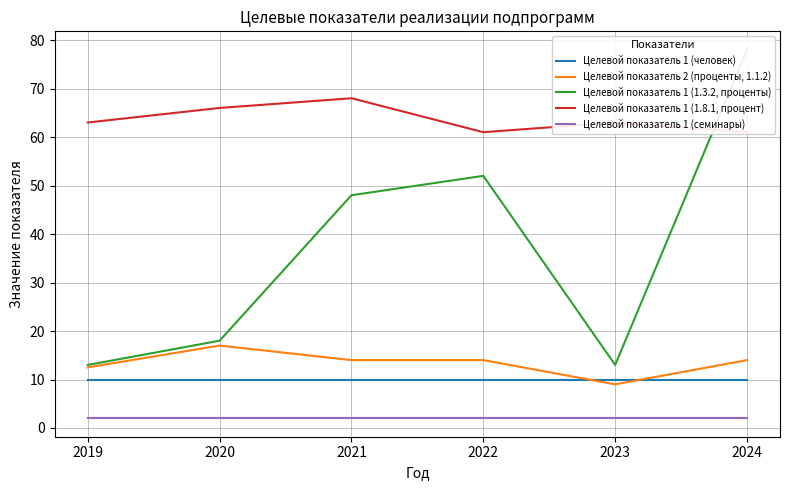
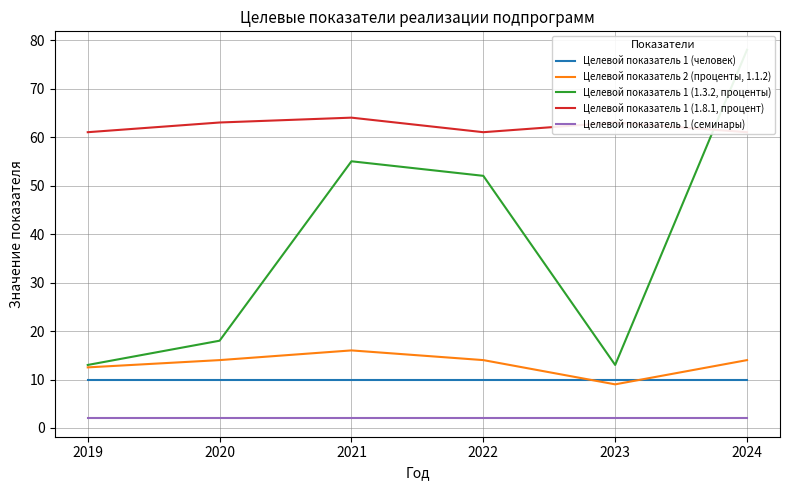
Целевой показатель 1 (1.8.1, процент), 2019: 63 -> 61
Целевой показатель 2 (проценты, 1.1.2), 2020: 17 -> 14
Целевой показатель 1 (1.8.1, процент), 2020: 66 -> 63
Целевой показатель 2 (проценты, 1.1.2), 2021: 14 -> 16
Целевой показатель 1 (1.3.2, проценты), 2021: 48 -> 55
Целевой показатель 1 (1.8.1, процент), 2021: 68 -> 64
